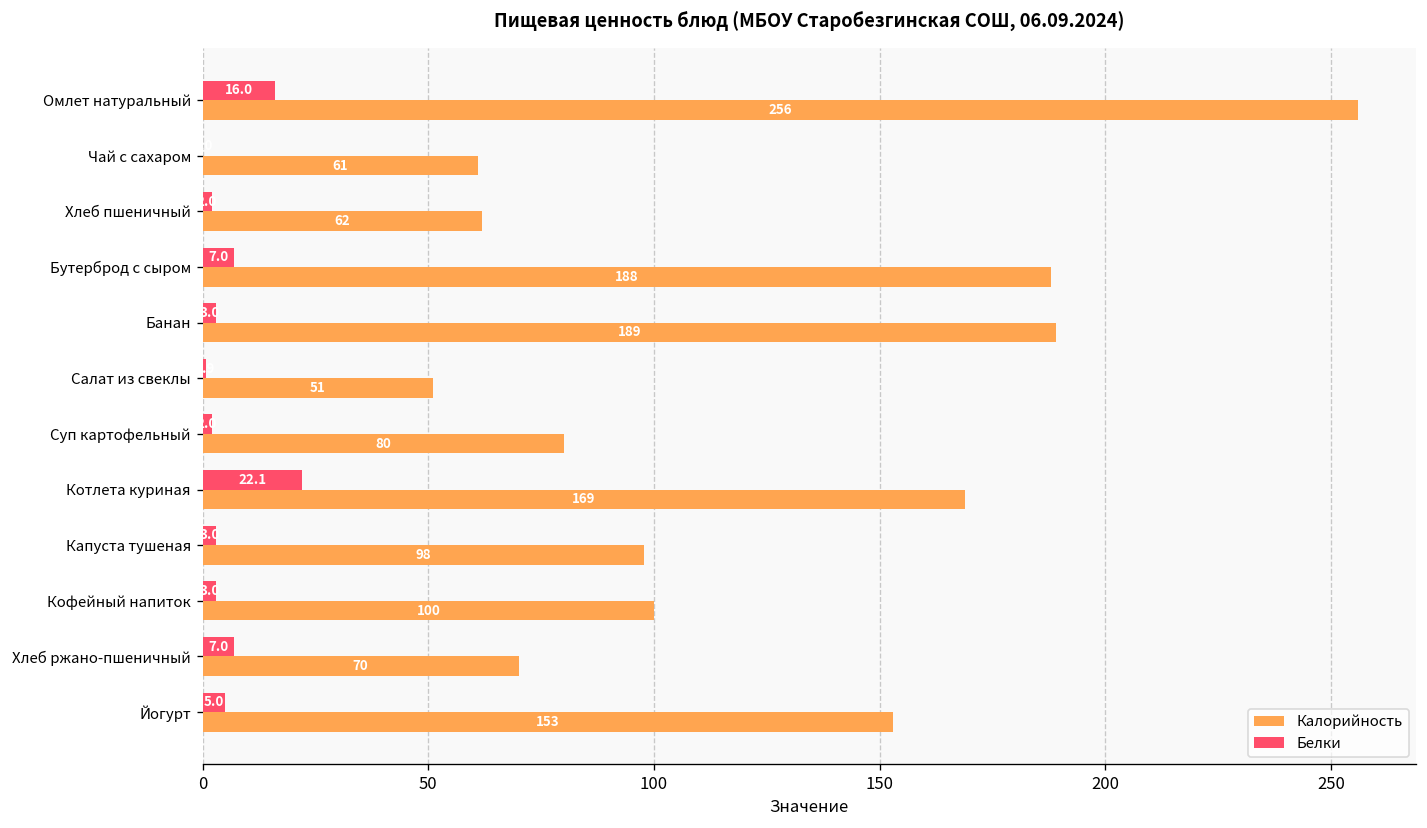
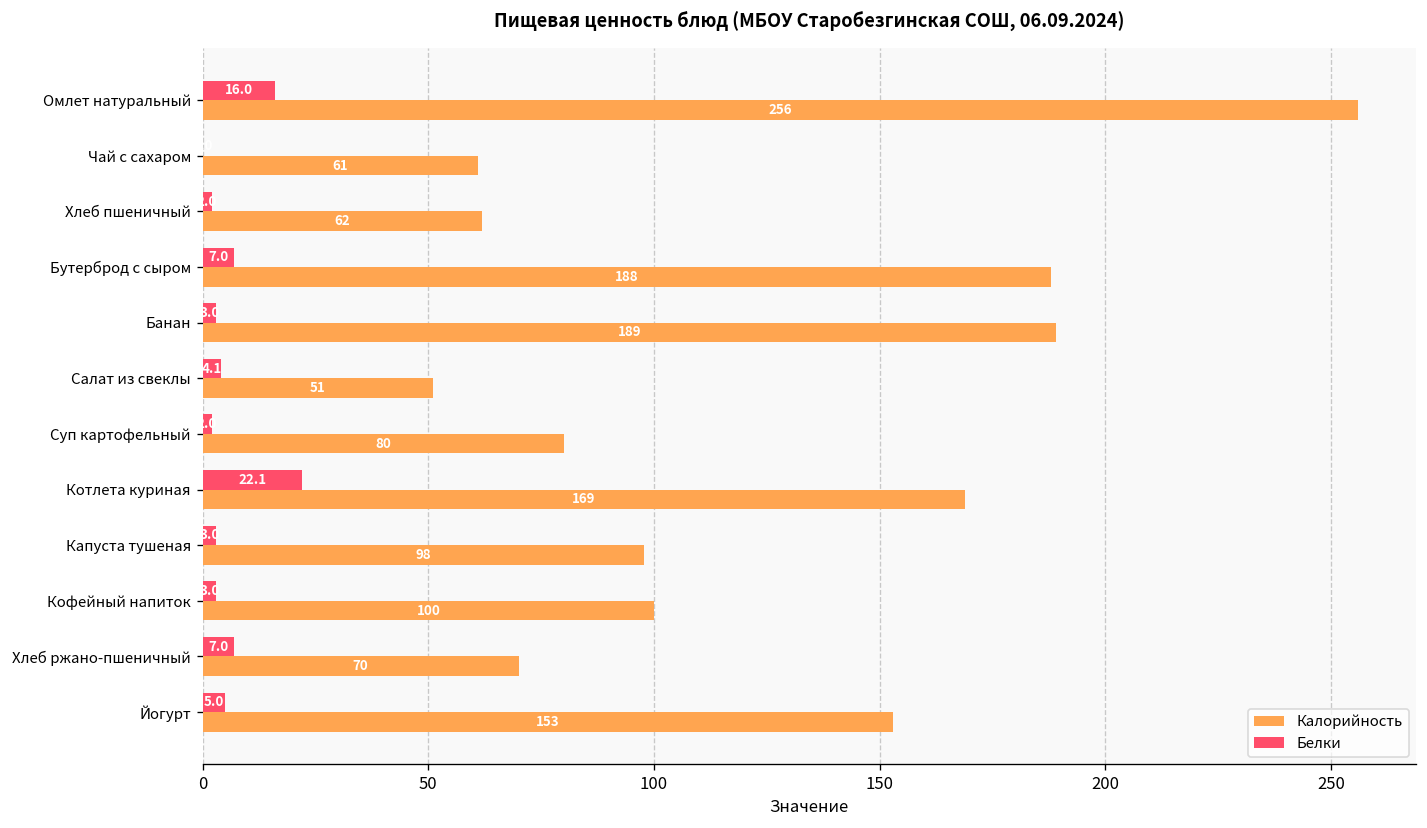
Белки, Салат из свеклы: 1 -> 4
